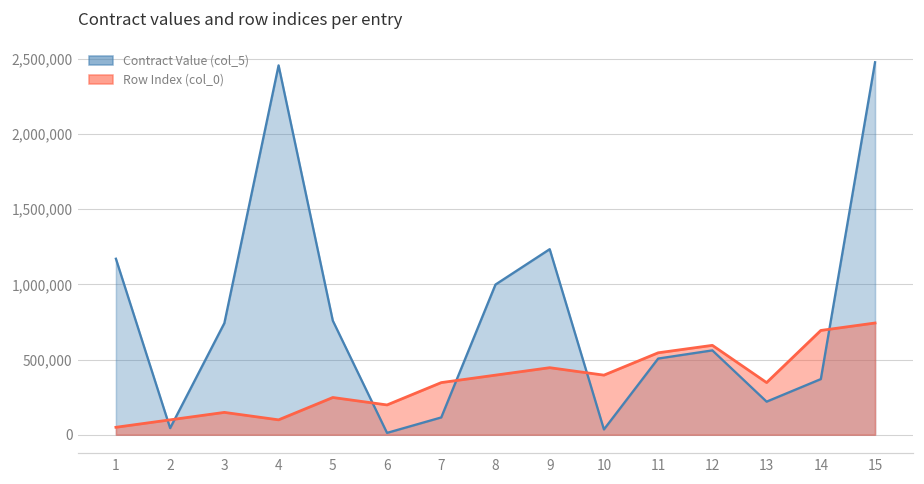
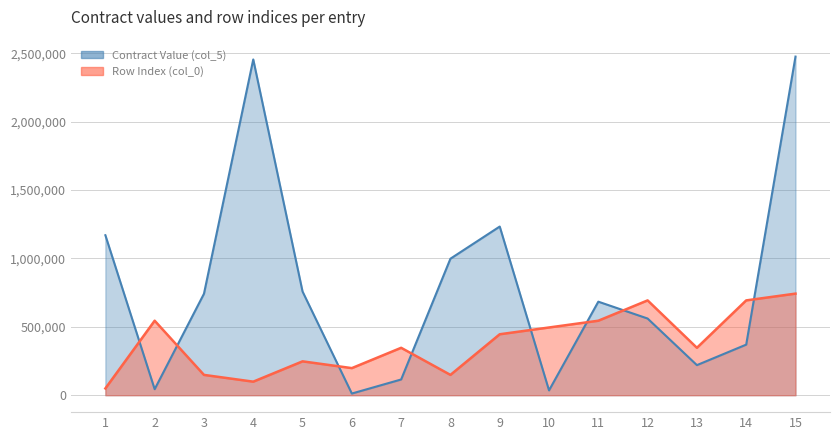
Row Index (col_0), 2: 100,000 -> 540,000
Row Index (col_0), 8: 400,000 -> 150,000
Row Index (col_0), 10: 400,000 -> 500,000
Contract Value (col_5), 11: 510,000 -> 680,000
Row Index (col_0), 12: 590,000 -> 690,000
